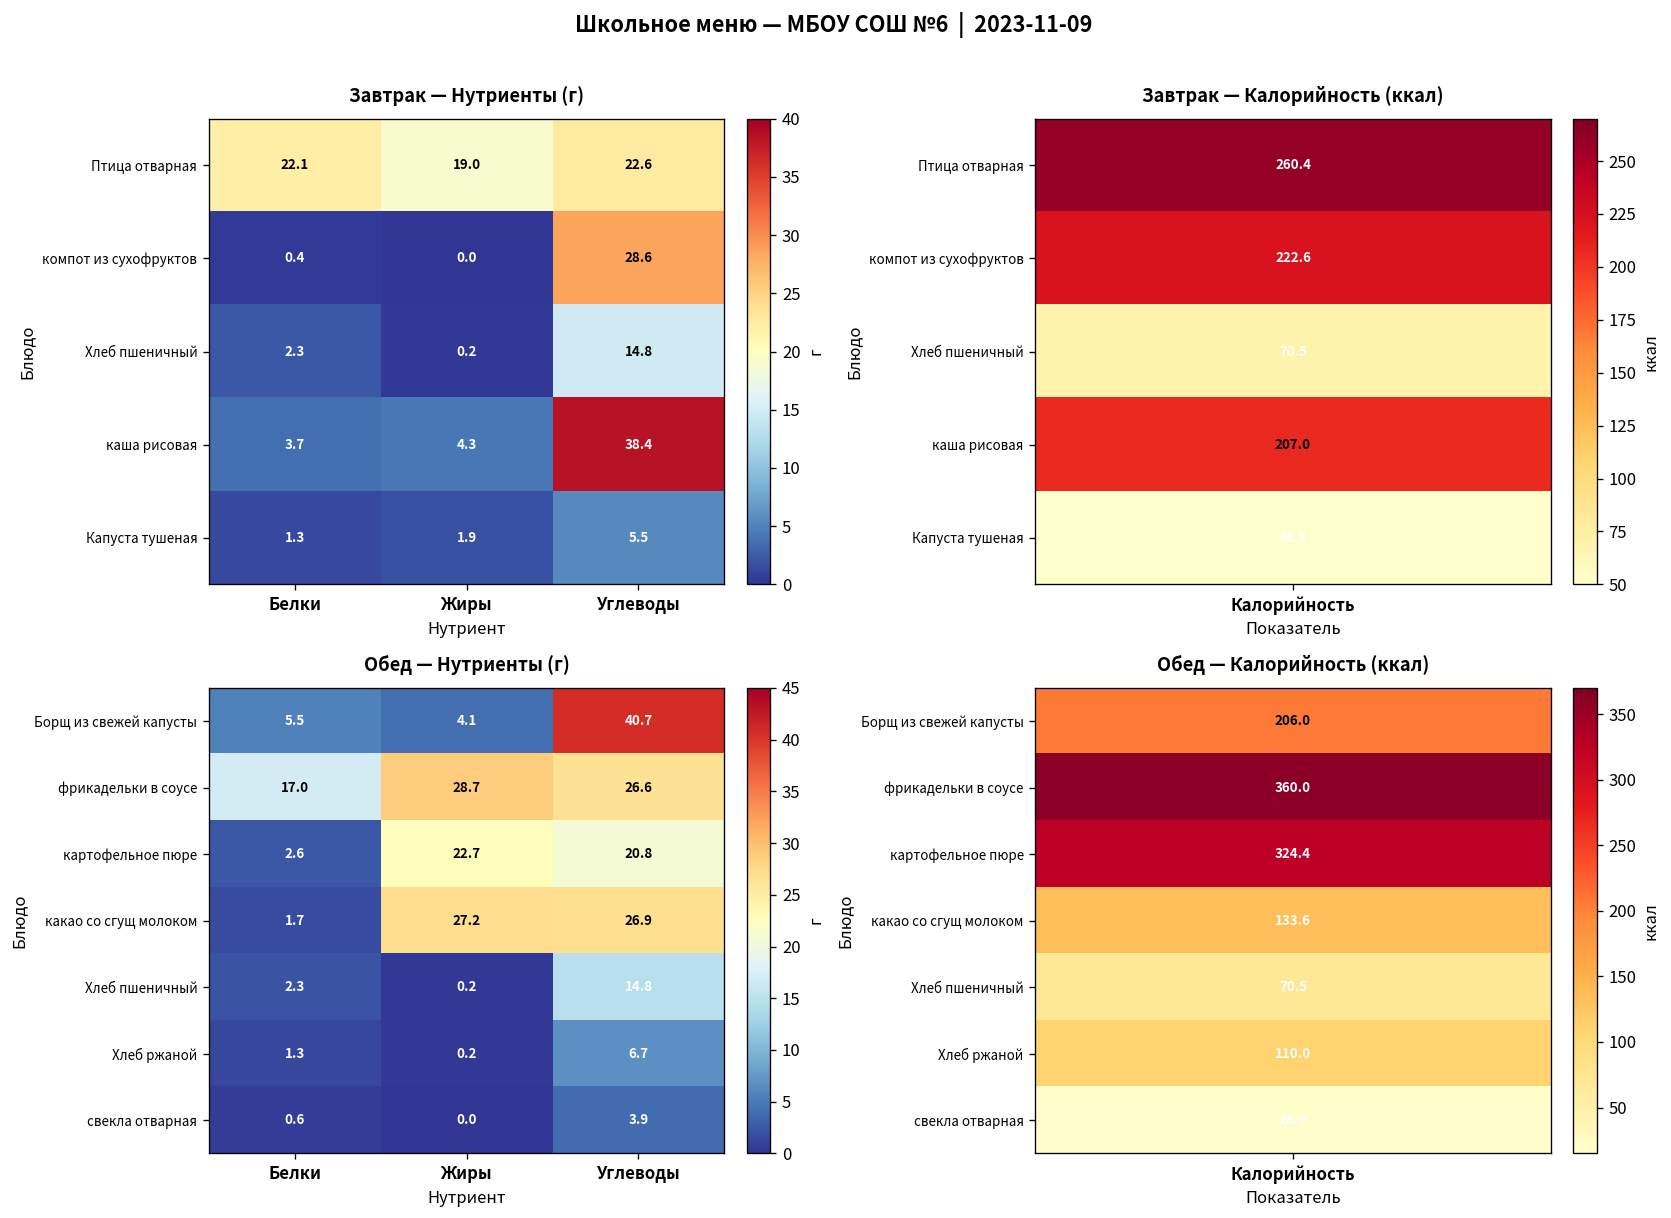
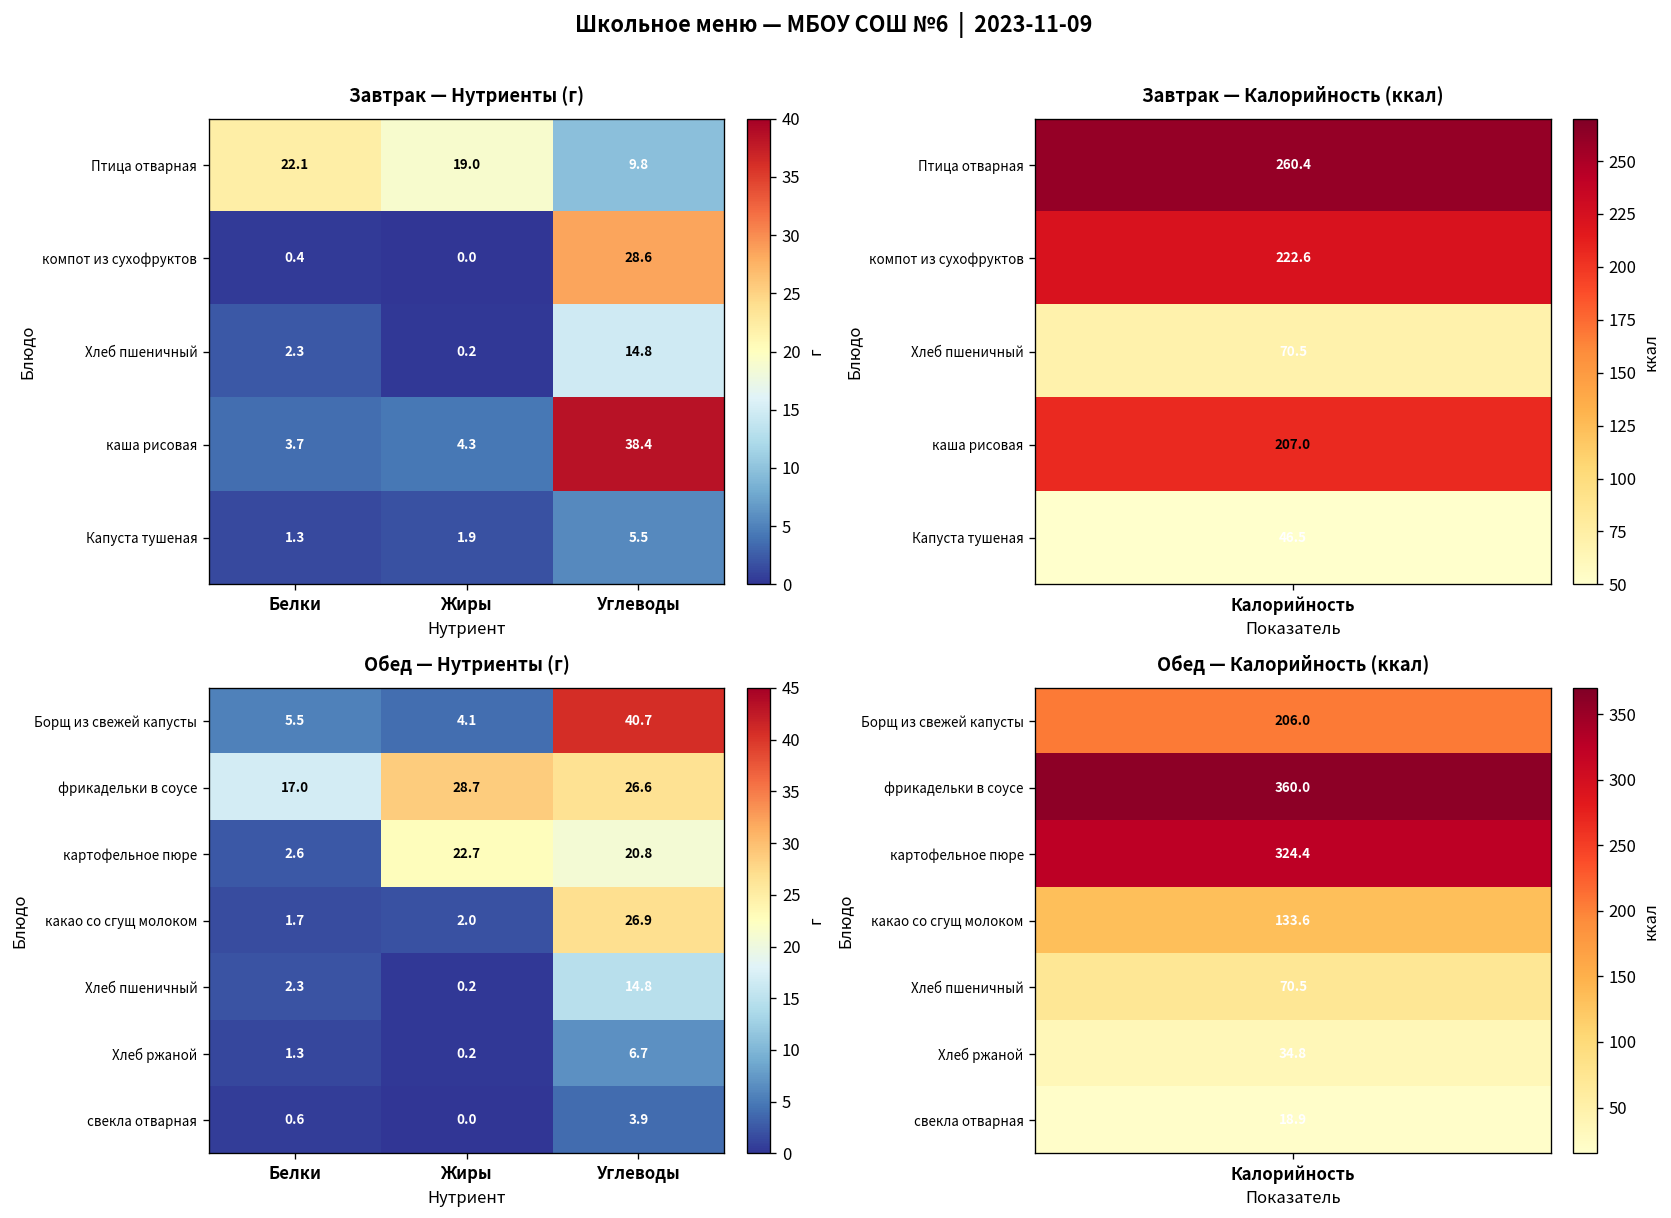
Завтрак — Нутриенты (г), Птица отварная, Углеводы: 22.6 -> 9.8
Обед — Нутриенты (г), какао со сгущ молоком, Жиры: 27.2 -> 2.0
Обед — Калорийность (ккал), Хлеб ржаной, Калорийность: 110.0 -> 34.8
